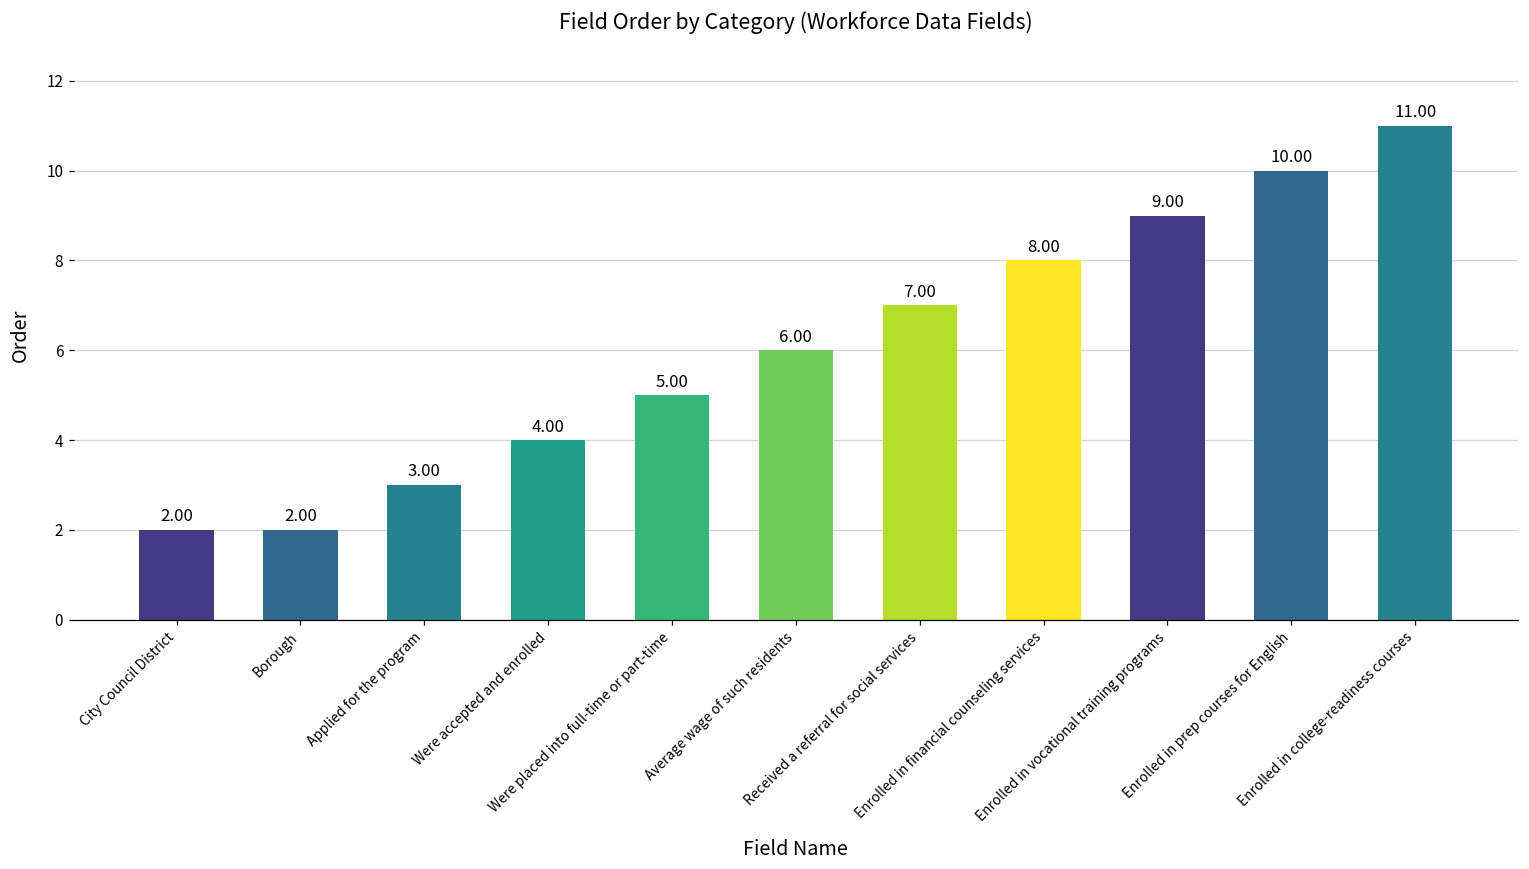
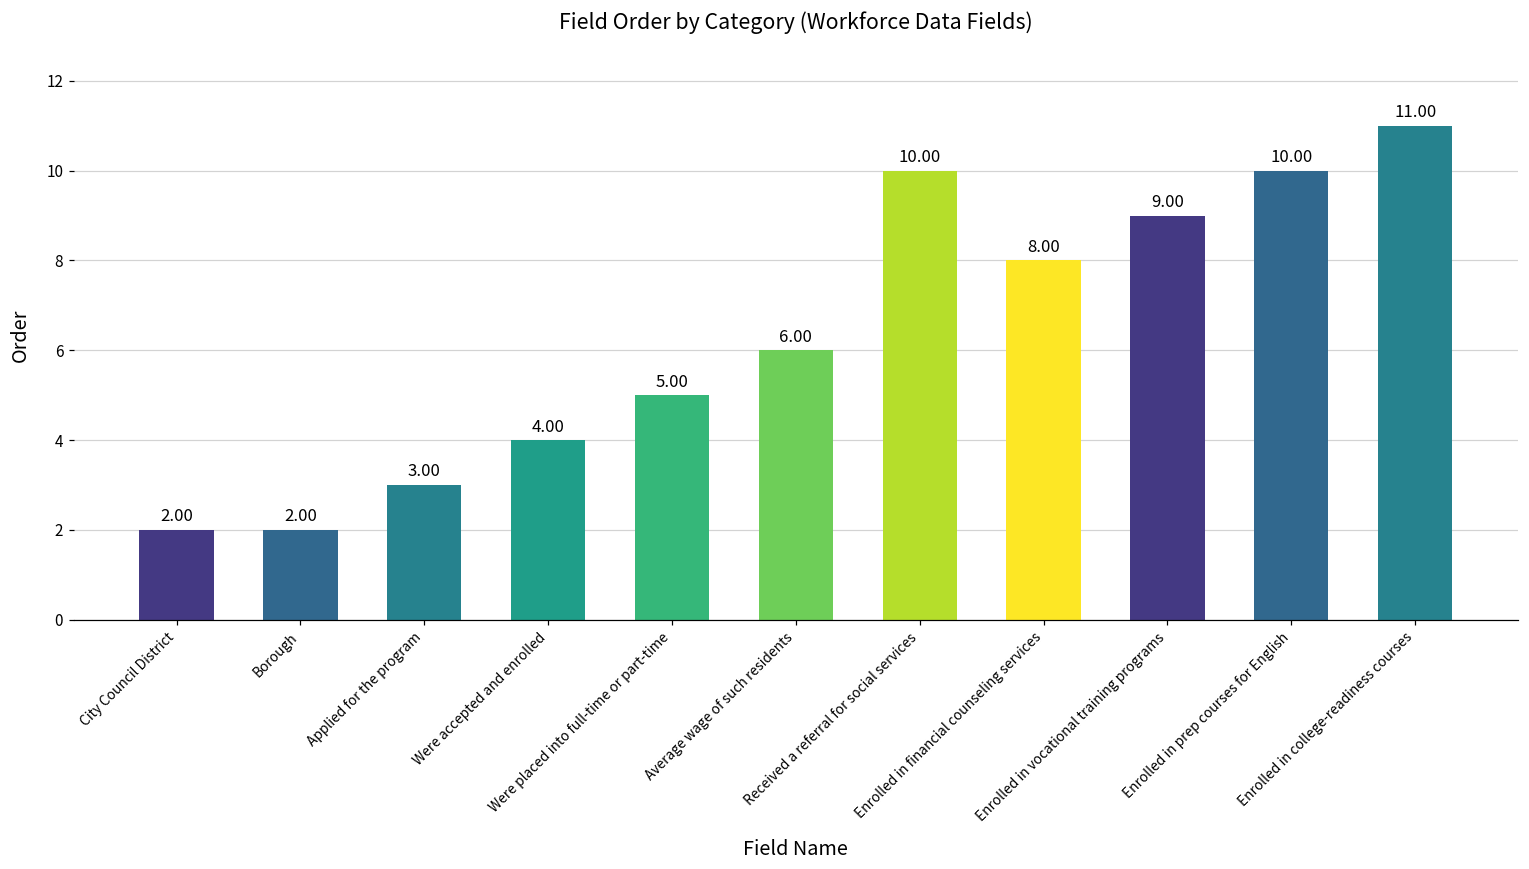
Received a referral for social services: 7.00 -> 10.00
